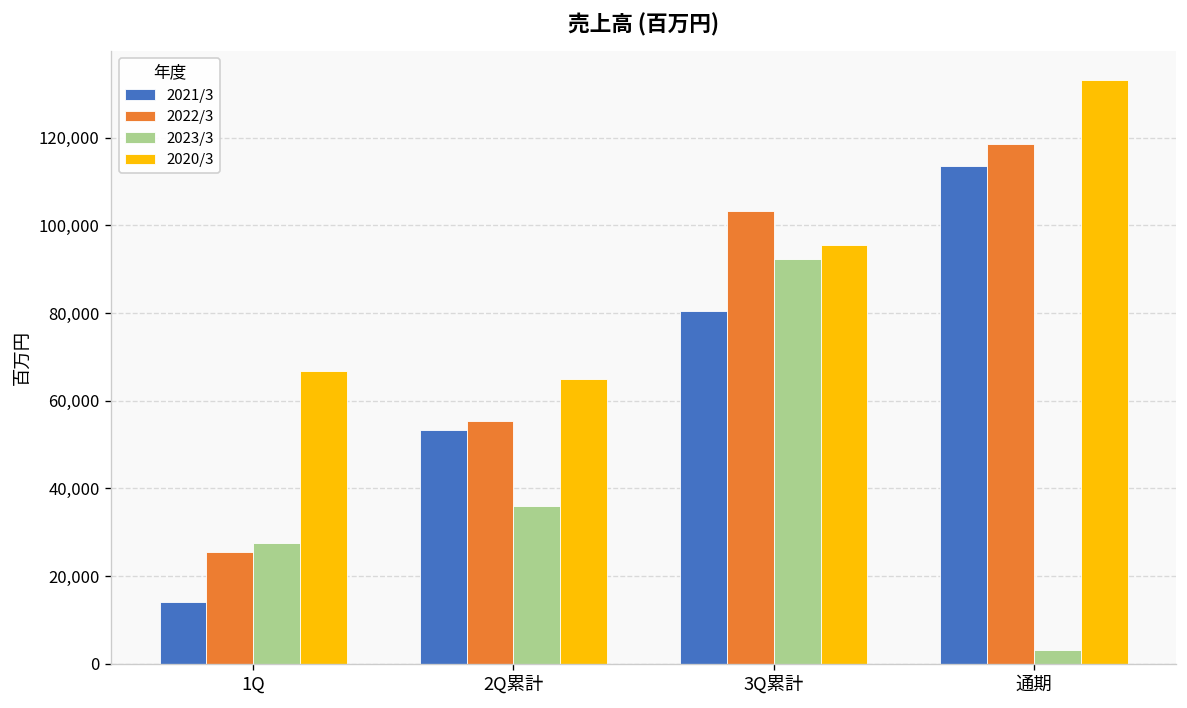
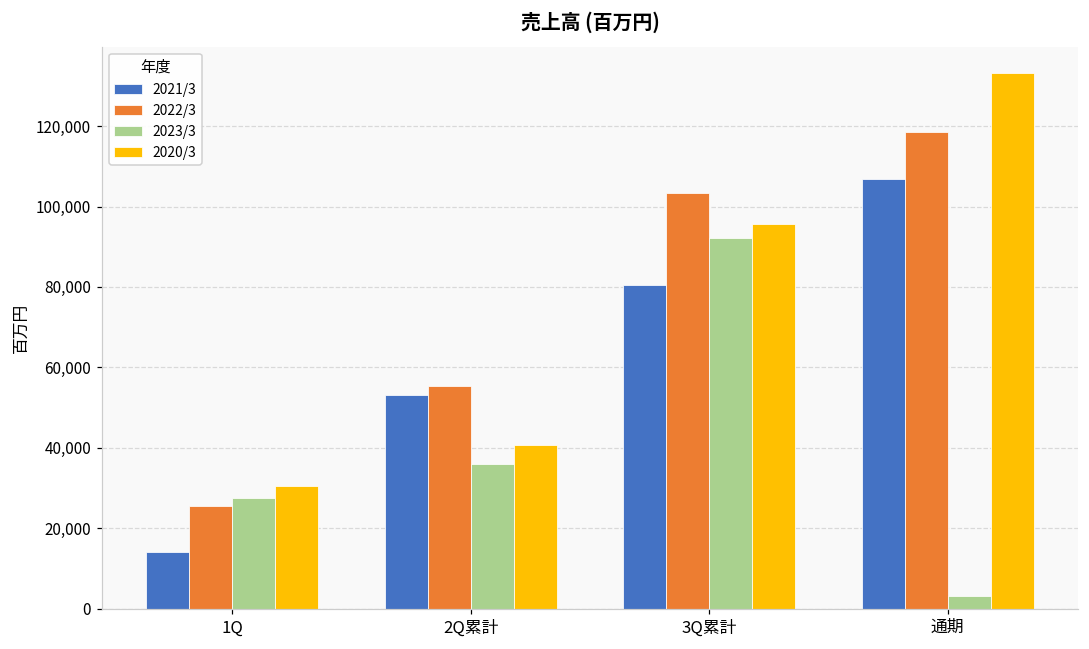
2020/3, 1Q: 67,000 -> 30,000
2020/3, 2Q累計: 65,000 -> 41,000
2021/3, 通期: 114,000 -> 107,000
